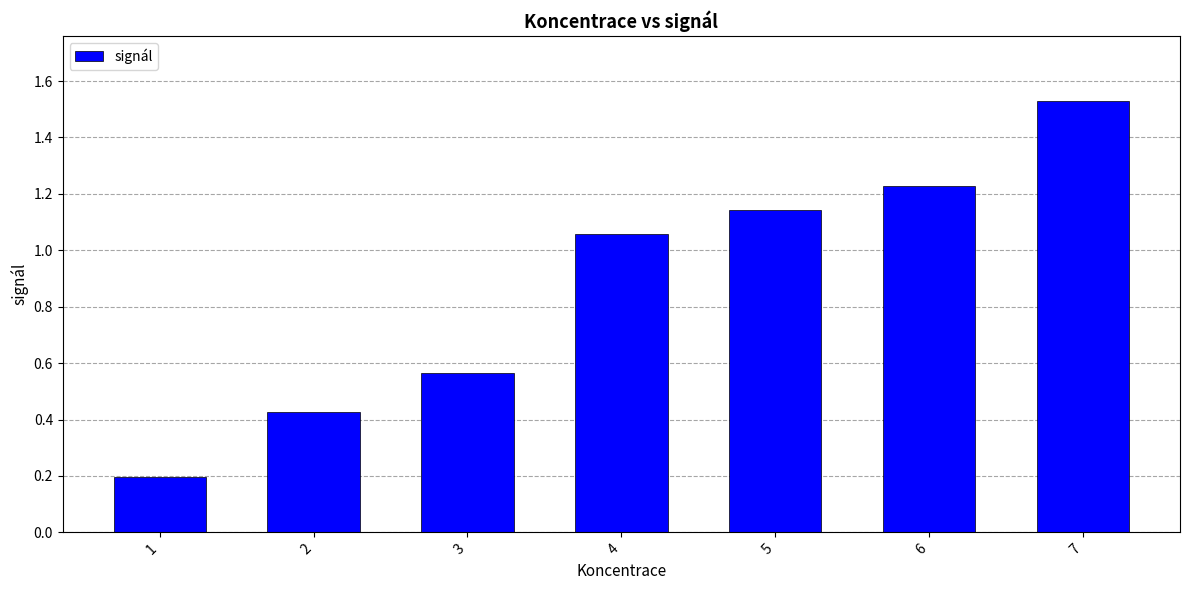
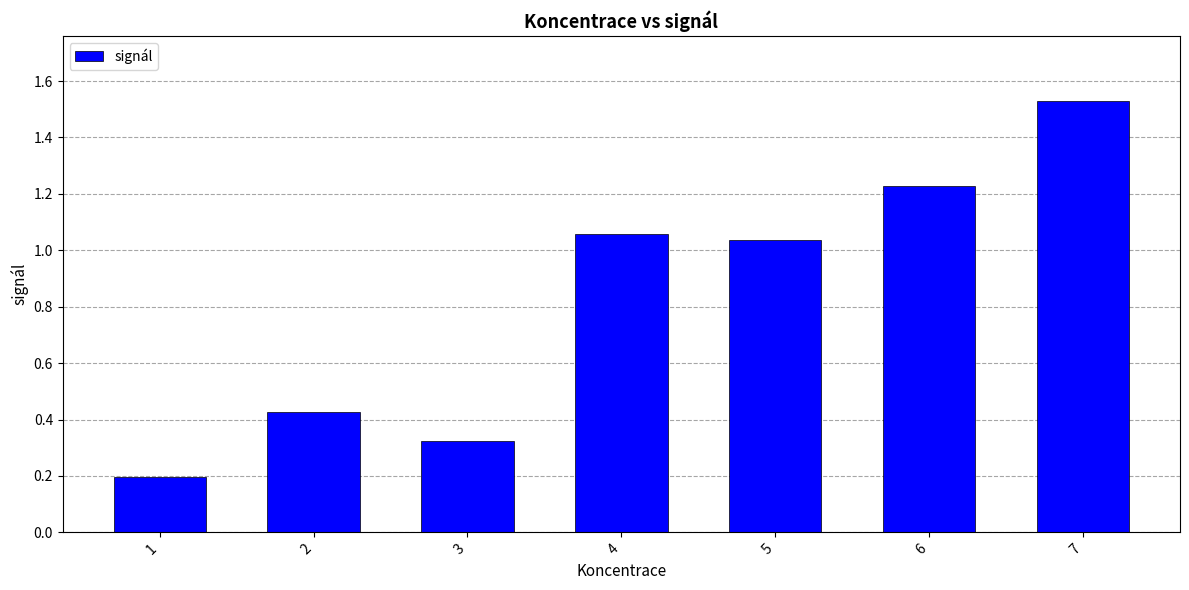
3: 0.57 -> 0.33
5: 1.14 -> 1.04
